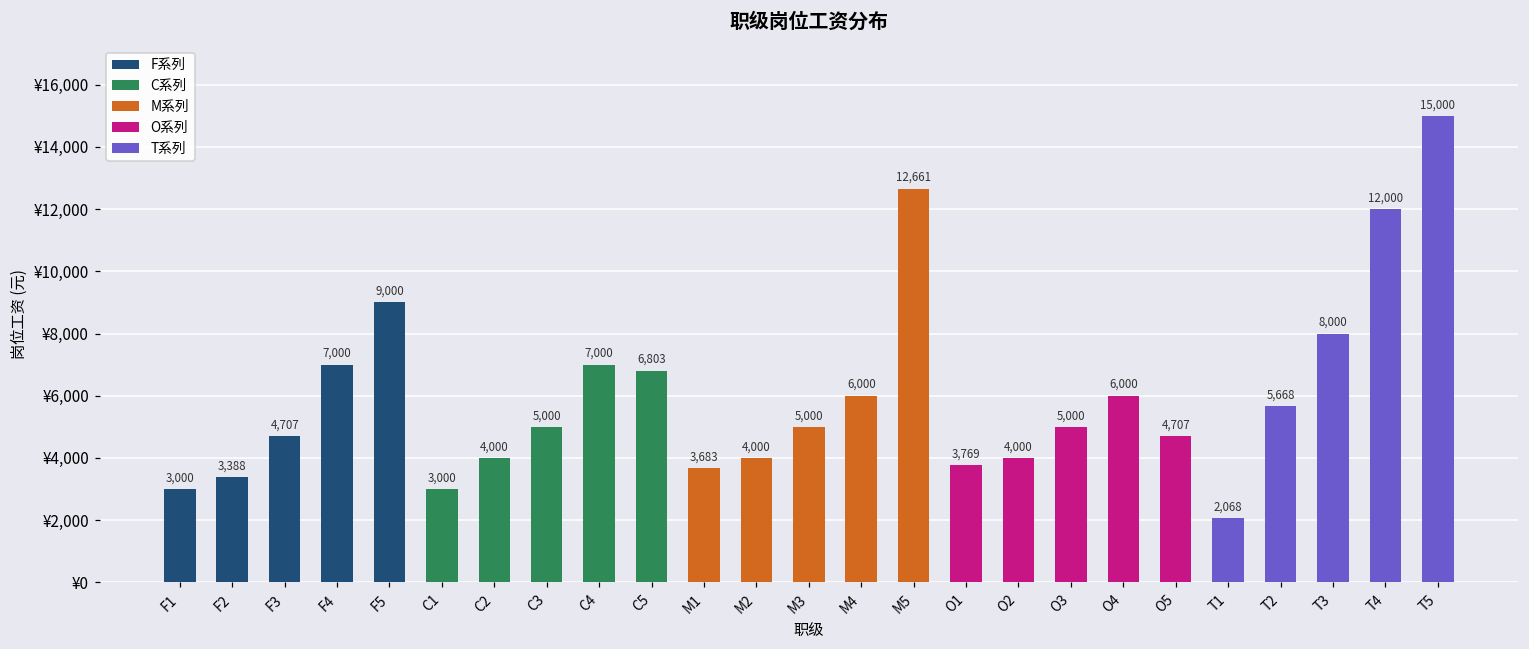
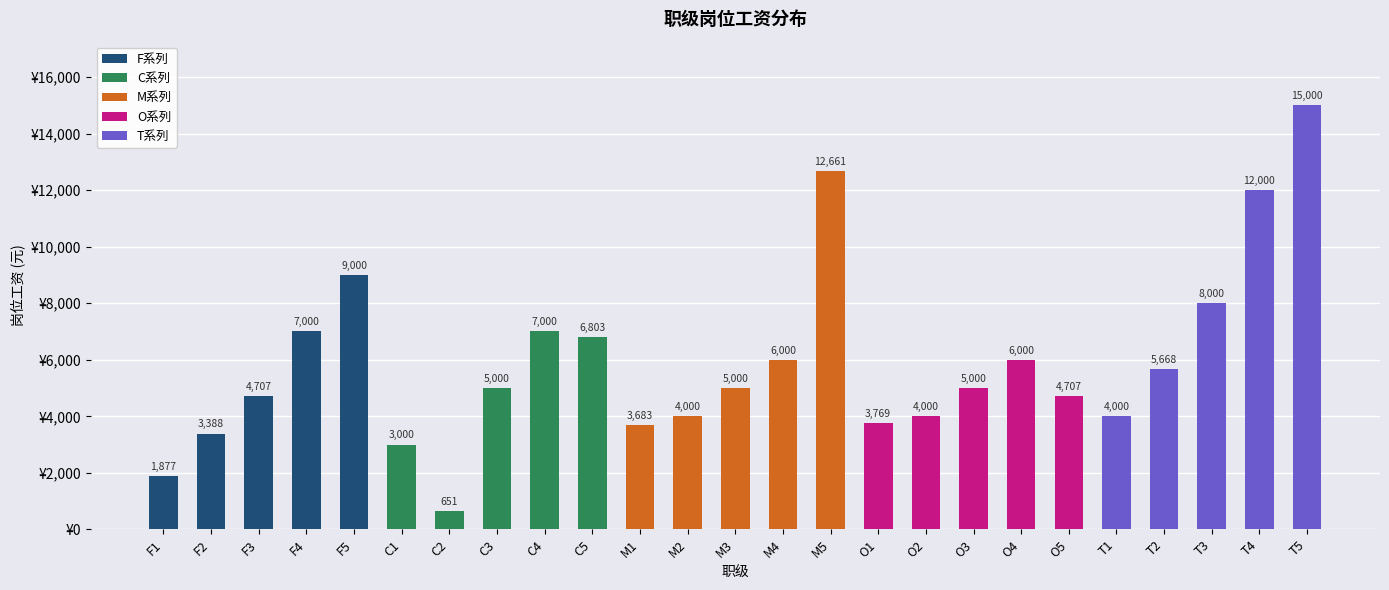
F1: 3,000 -> 1,877
C2: 4,000 -> 651
T1: 2,068 -> 4,000
